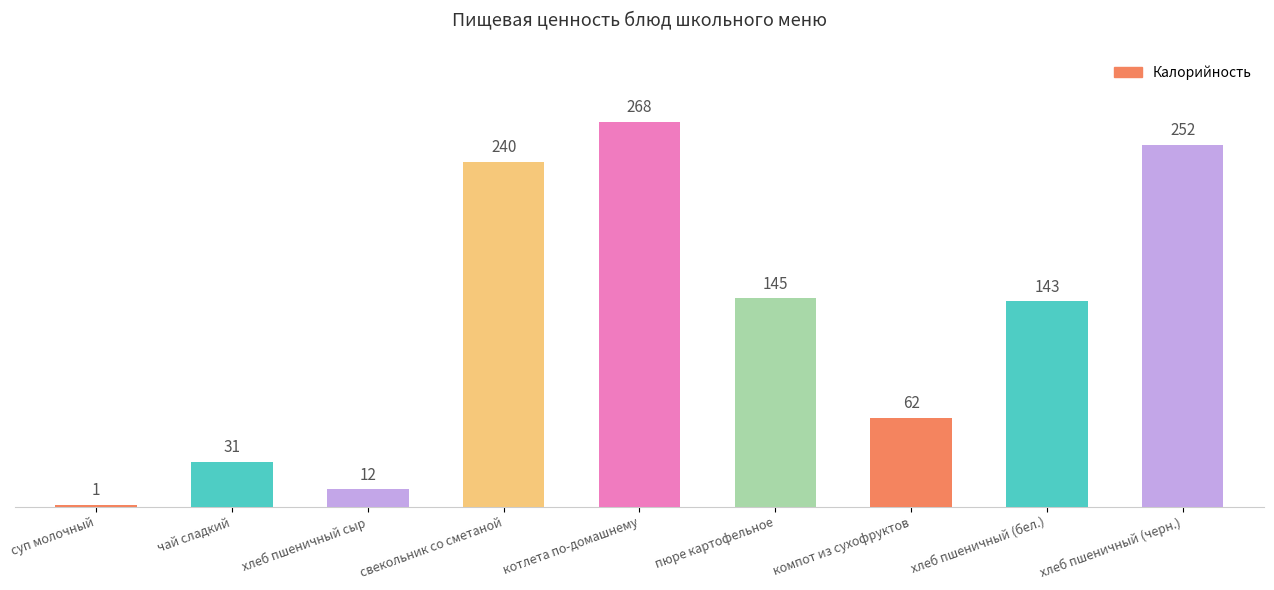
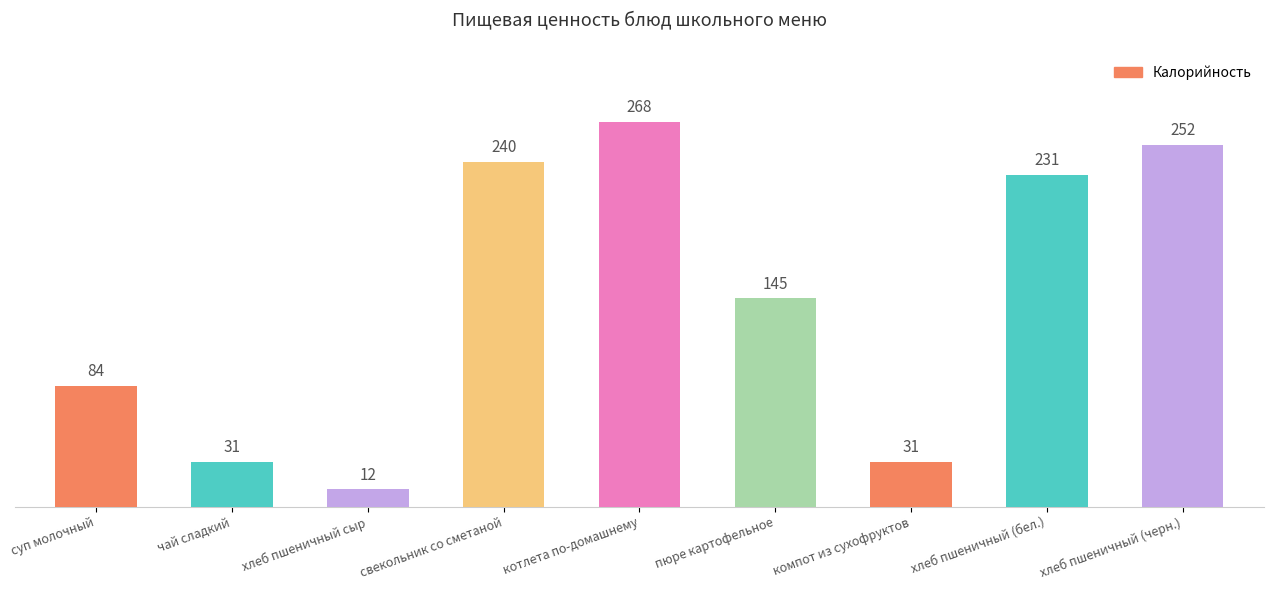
суп молочный: 1 -> 84
компот из сухофруктов: 62 -> 31
хлеб пшеничный (бел.): 143 -> 231
